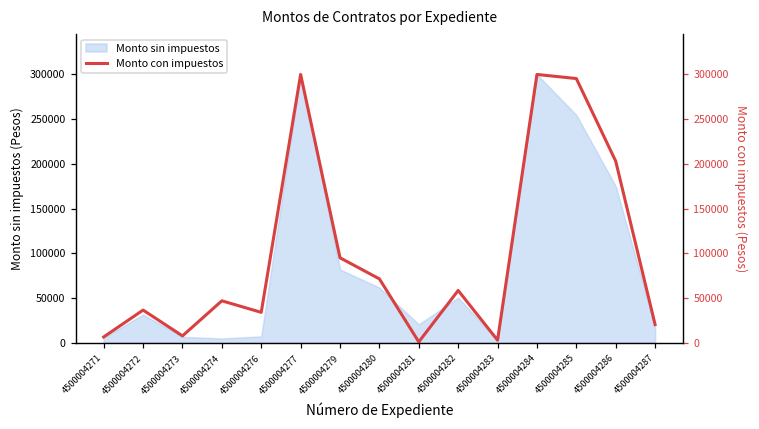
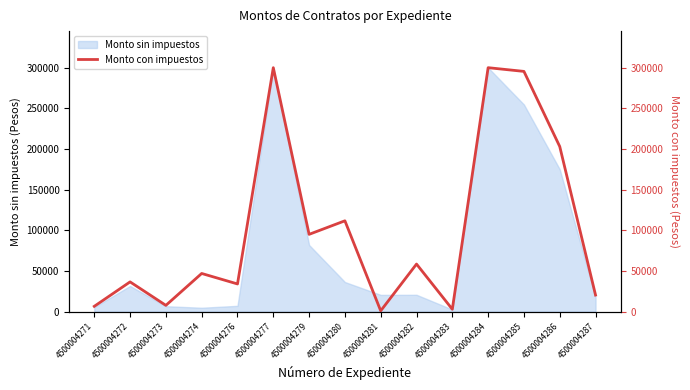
Monto sin impuestos, 4500004280: 60000 -> 40000
Monto sin impuestos, 4500004282: 50000 -> 20000
Monto con impuestos, 4500004280: 70000 -> 110000
